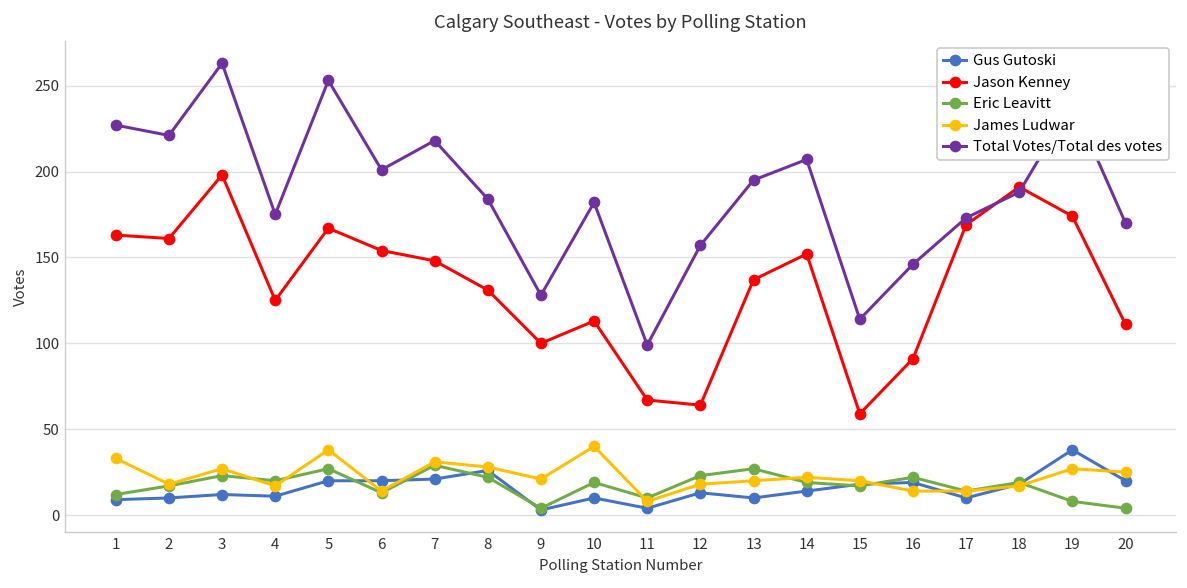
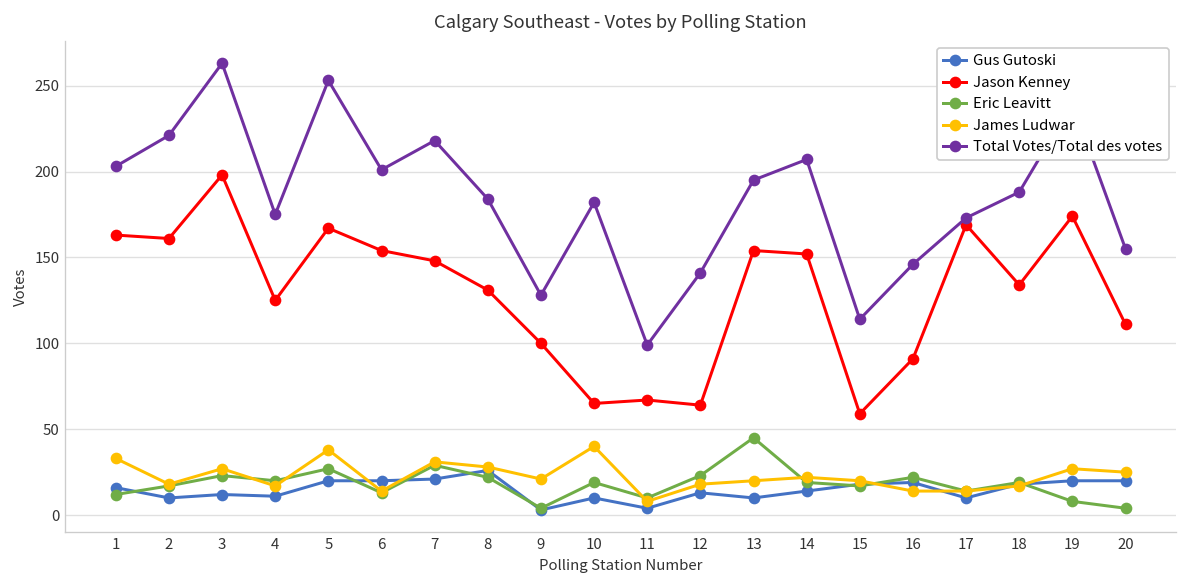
Gus Gutoski, 1: 9 -> 16
Total Votes/Total des votes, 1: 227 -> 203
Jason Kenney, 10: 113 -> 65
Total Votes/Total des votes, 12: 157 -> 141
Jason Kenney, 13: 137 -> 154
Eric Leavitt, 13: 27 -> 45
Jason Kenney, 18: 191 -> 134
Gus Gutoski, 19: 38 -> 20
Total Votes/Total des votes, 20: 170 -> 155
